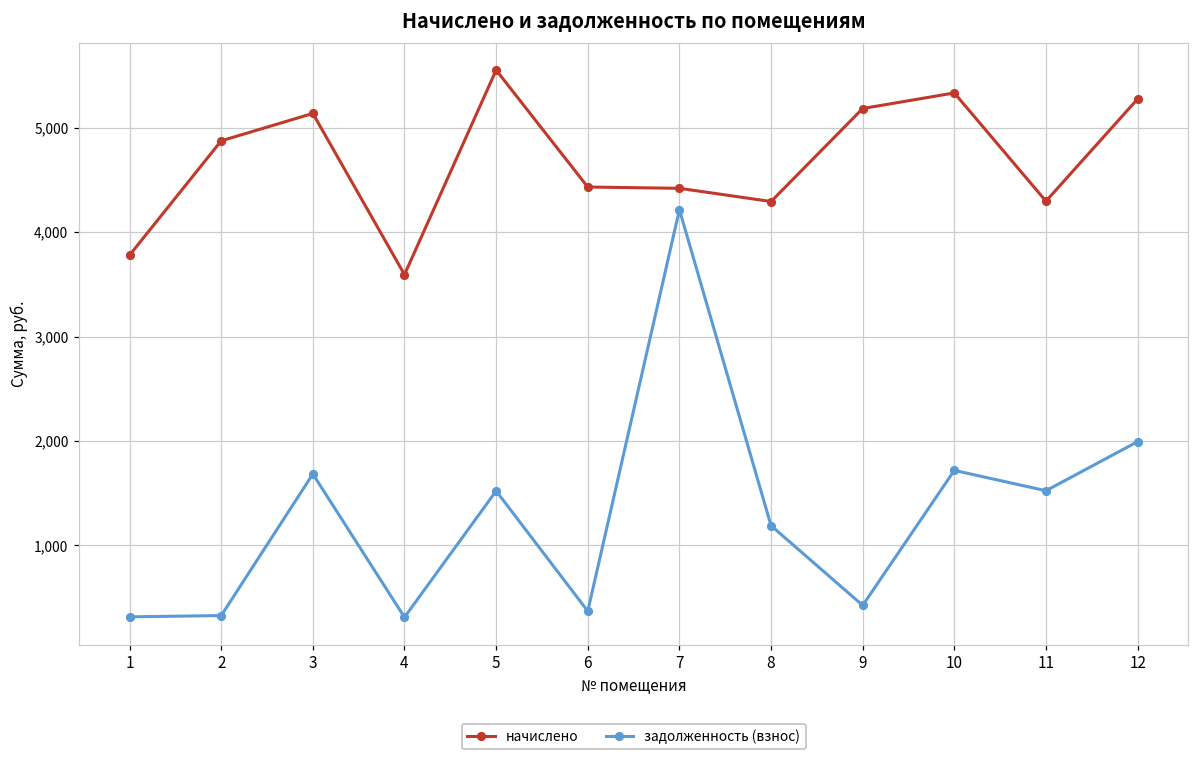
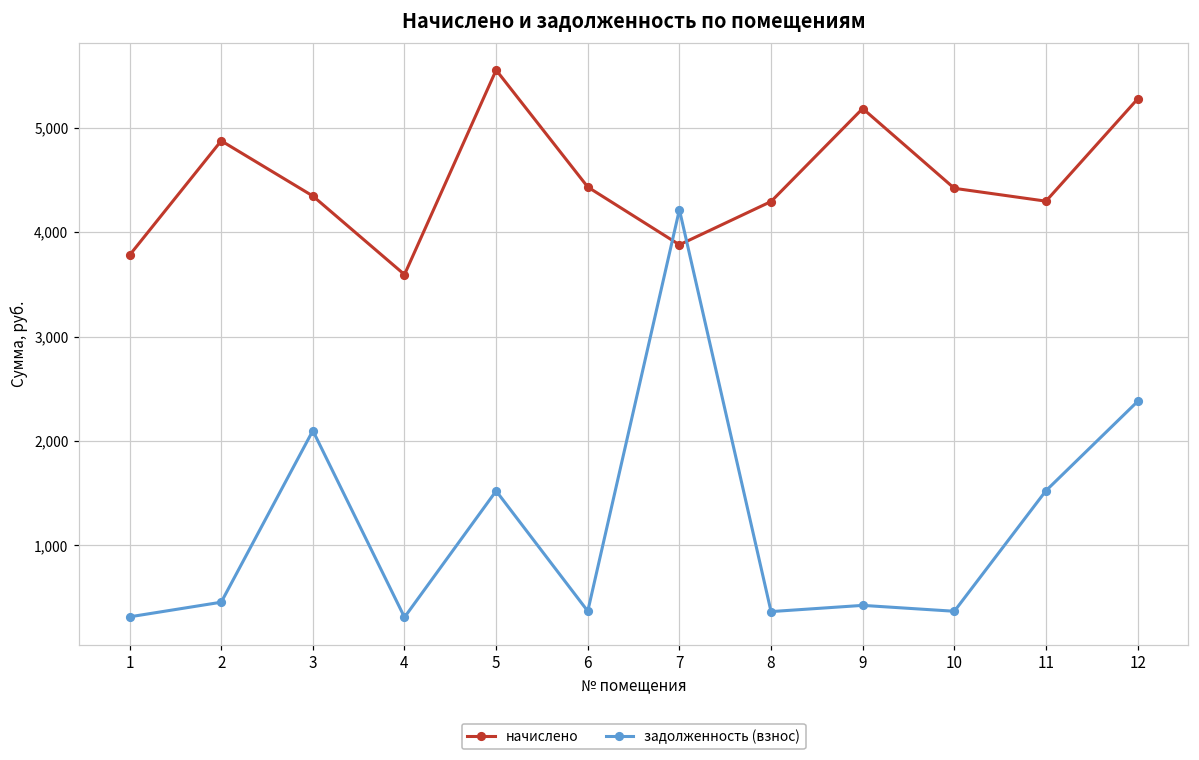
задолженность (взнос), 2: 300 -> 500
начислено, 3: 5,100 -> 4,300
задолженность (взнос), 3: 1,700 -> 2,100
начислено, 7: 4,400 -> 3,900
задолженность (взнос), 8: 1,200 -> 400
начислено, 10: 5,300 -> 4,400
задолженность (взнос), 10: 1,700 -> 400
задолженность (взнос), 12: 2,000 -> 2,400
